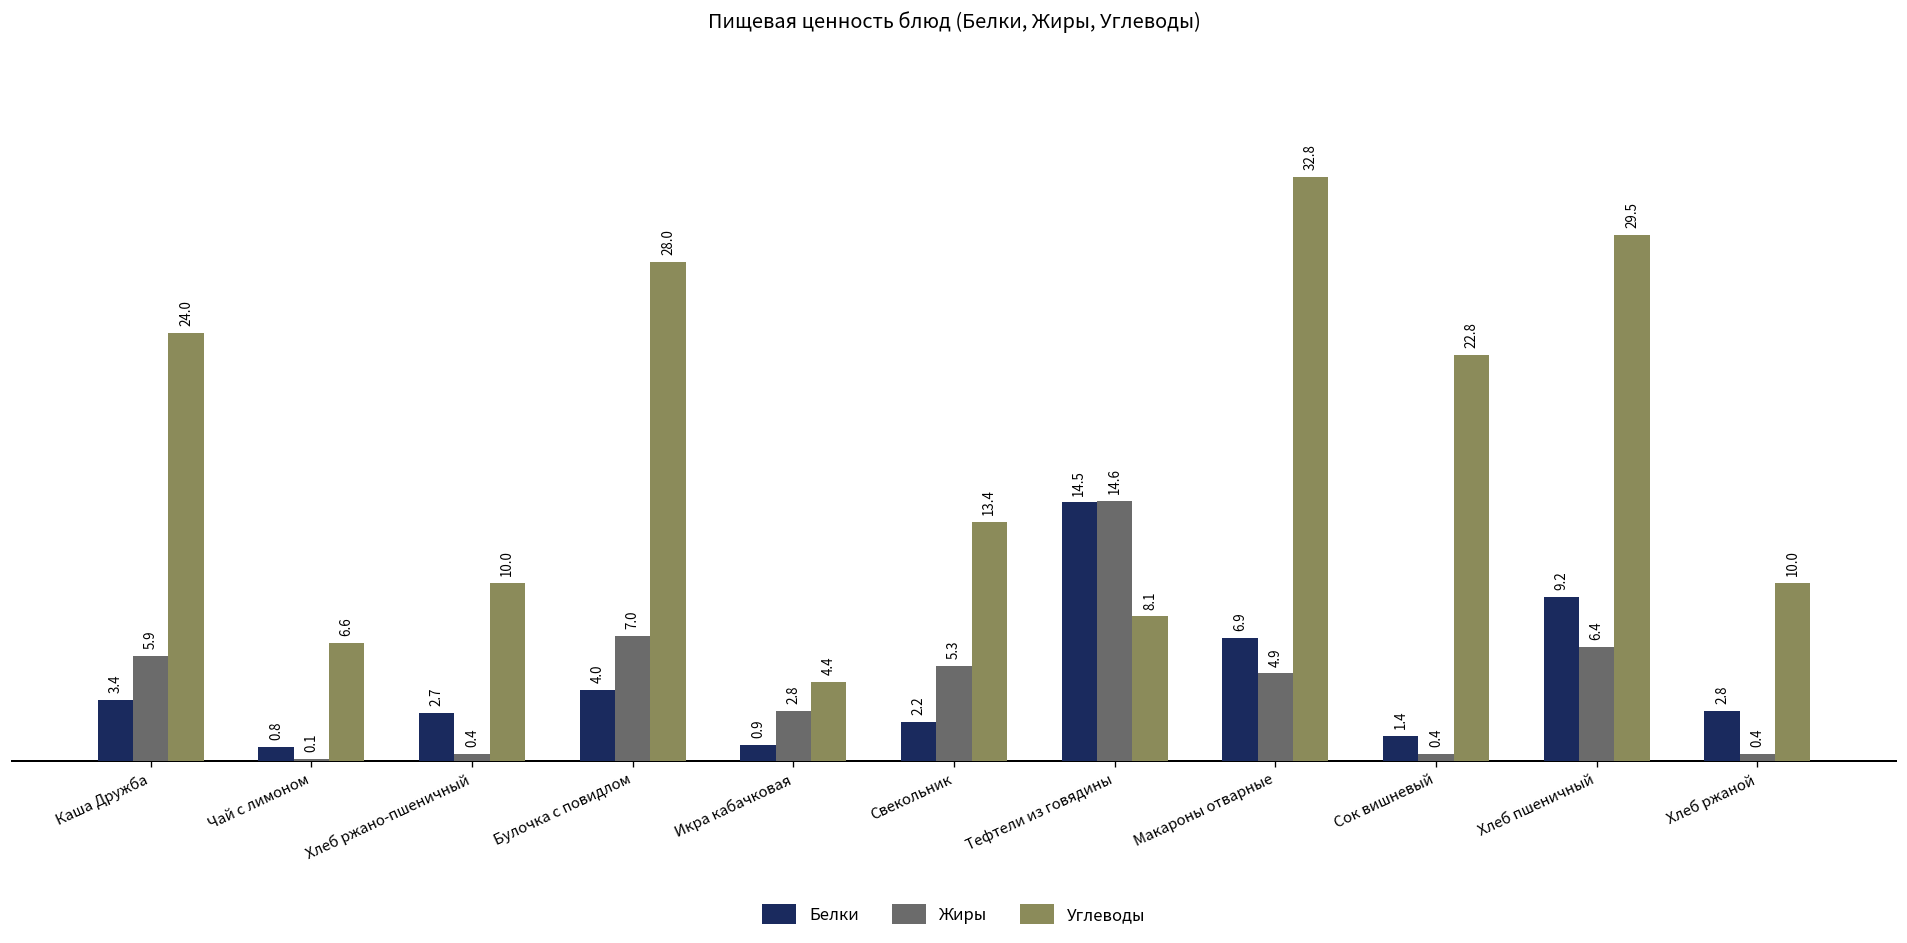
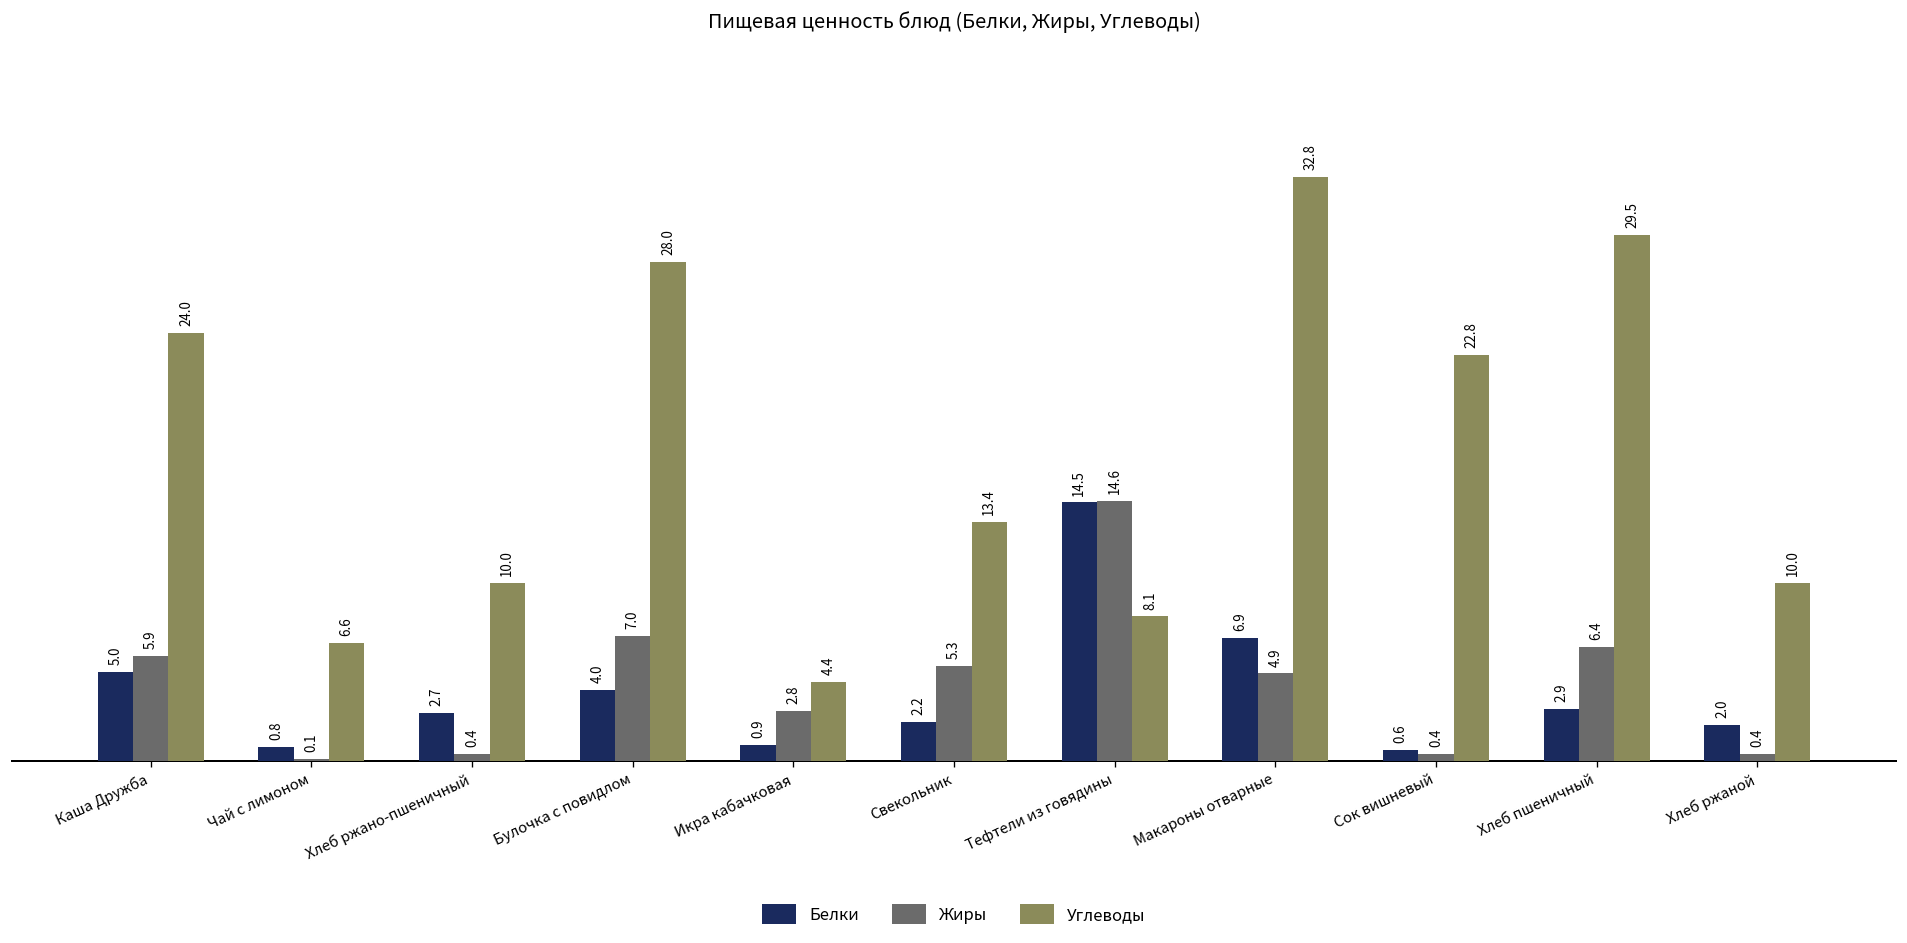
Белки, Каша Дружба: 3.4 -> 5.0
Белки, Сок вишневый: 1.4 -> 0.6
Белки, Хлеб пшеничный: 9.2 -> 2.9
Белки, Хлеб ржаной: 2.8 -> 2.0
